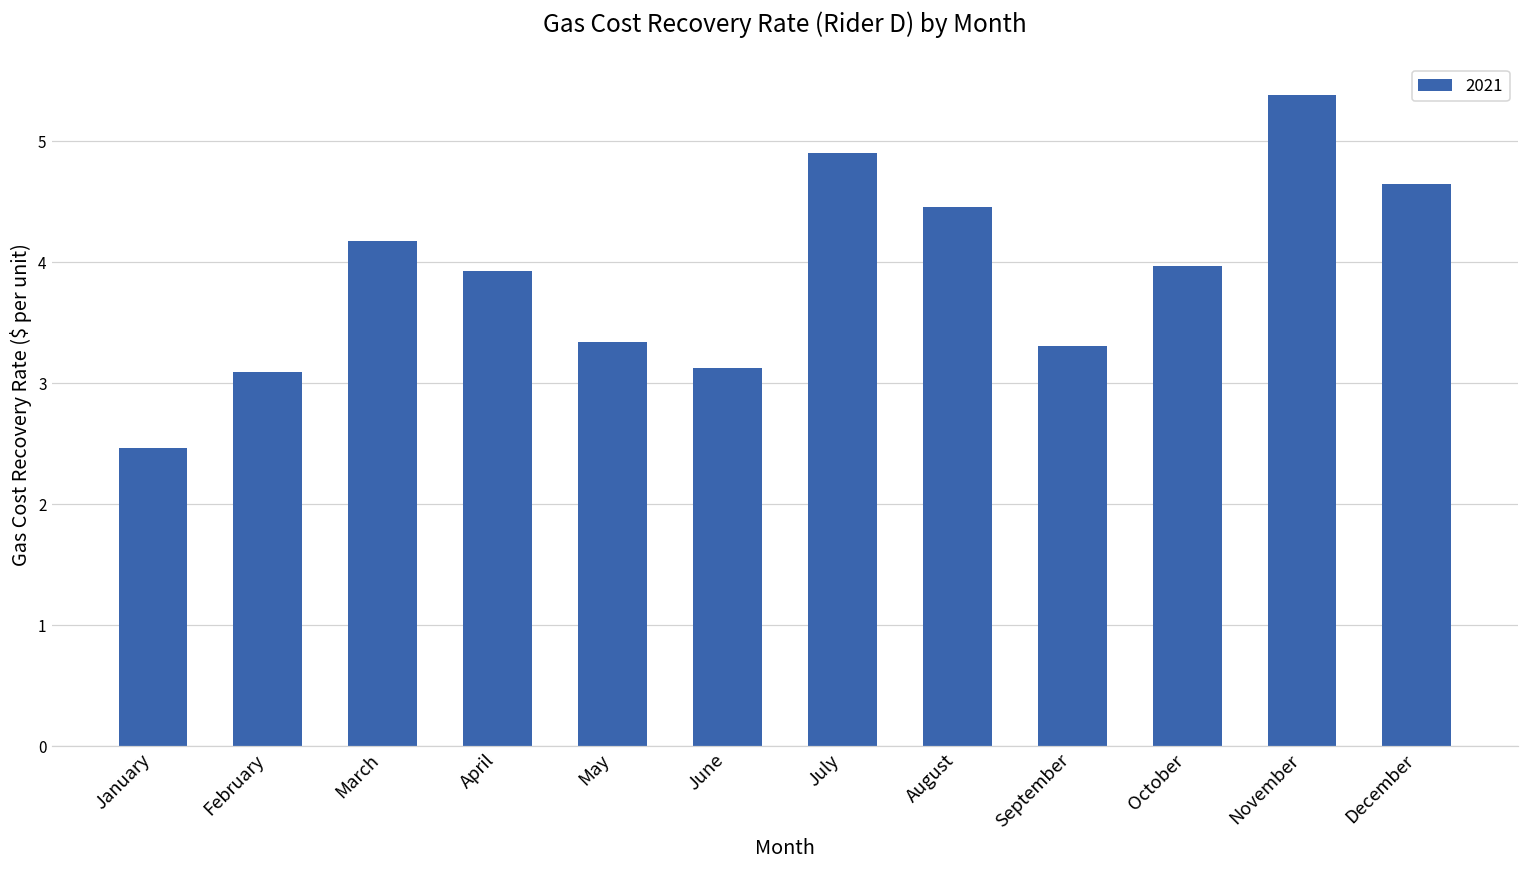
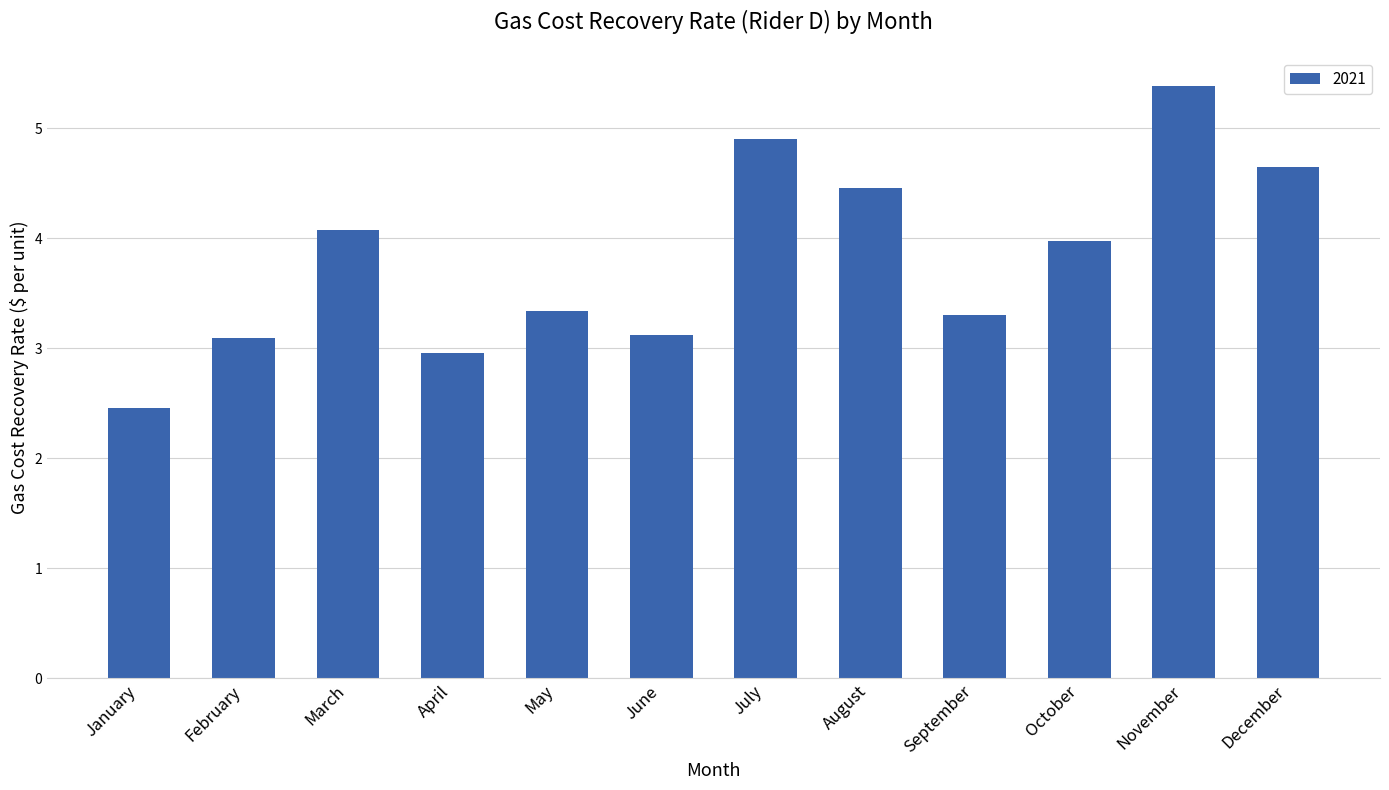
March: 4.18 -> 4.07
April: 3.93 -> 2.96
